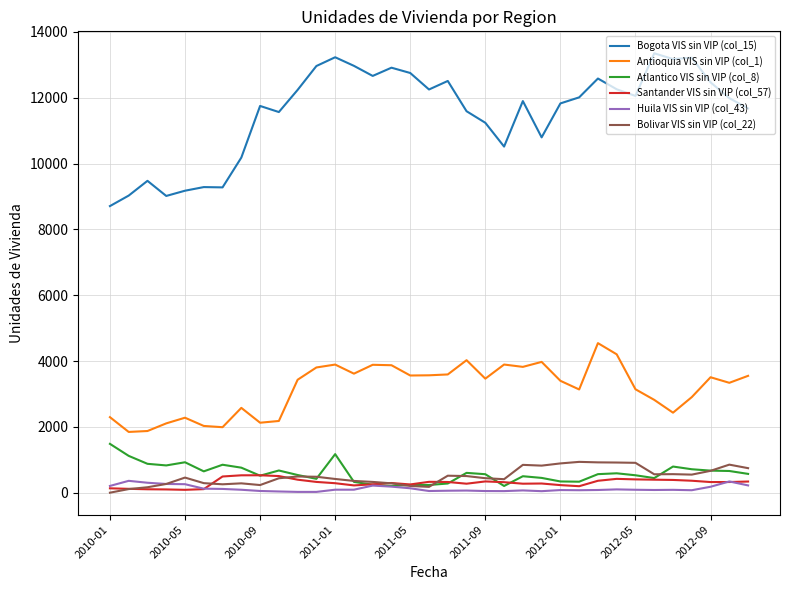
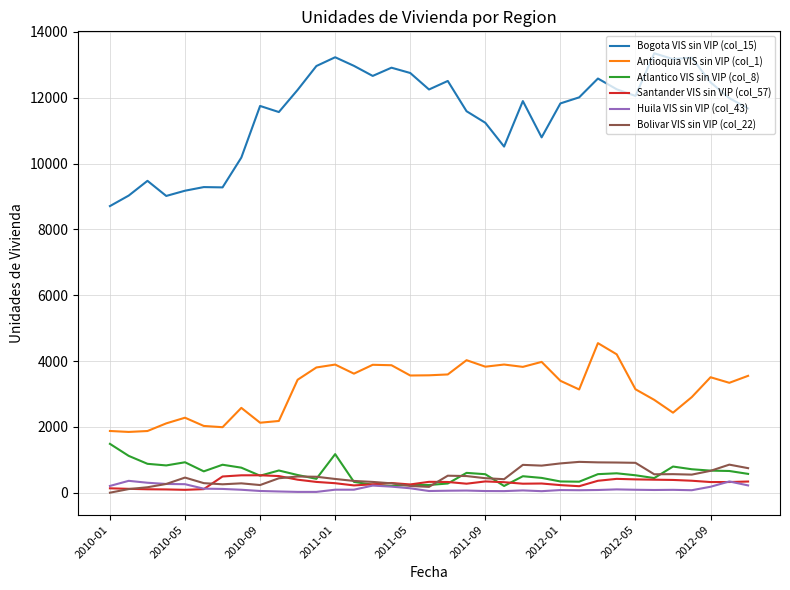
Antioquia VIS sin VIP (col_1), 2010-01: 2300 -> 1900
Antioquia VIS sin VIP (col_1), 2011-09: 3500 -> 3800
